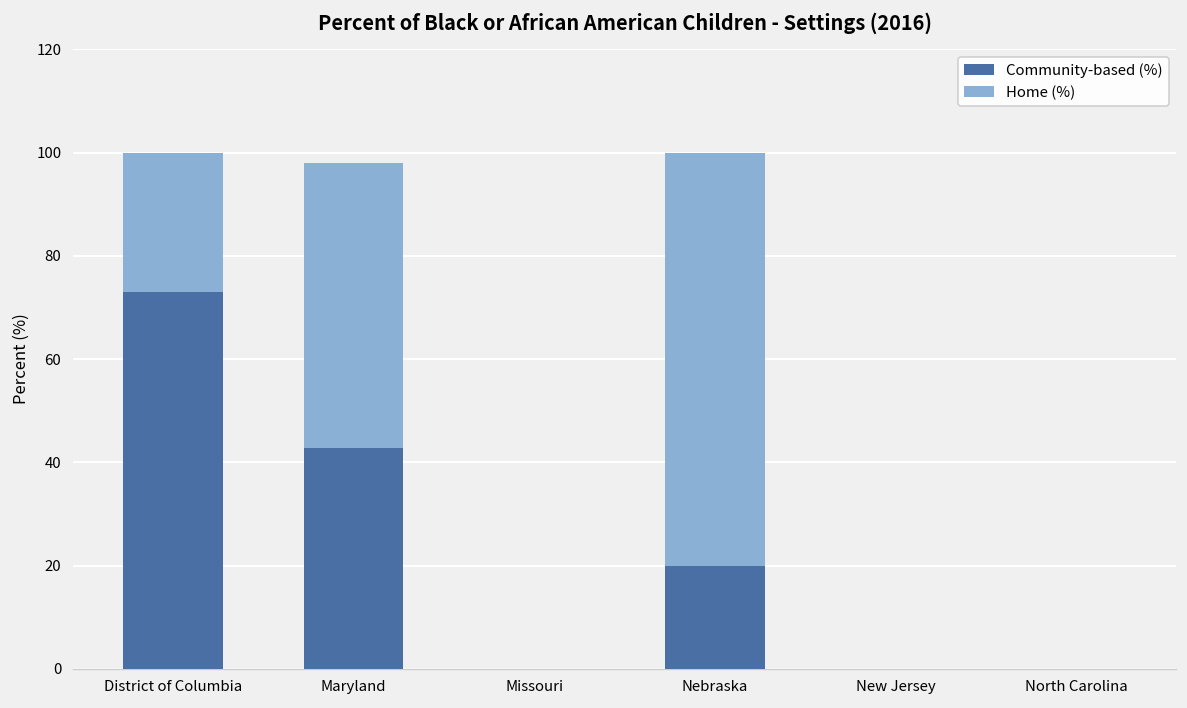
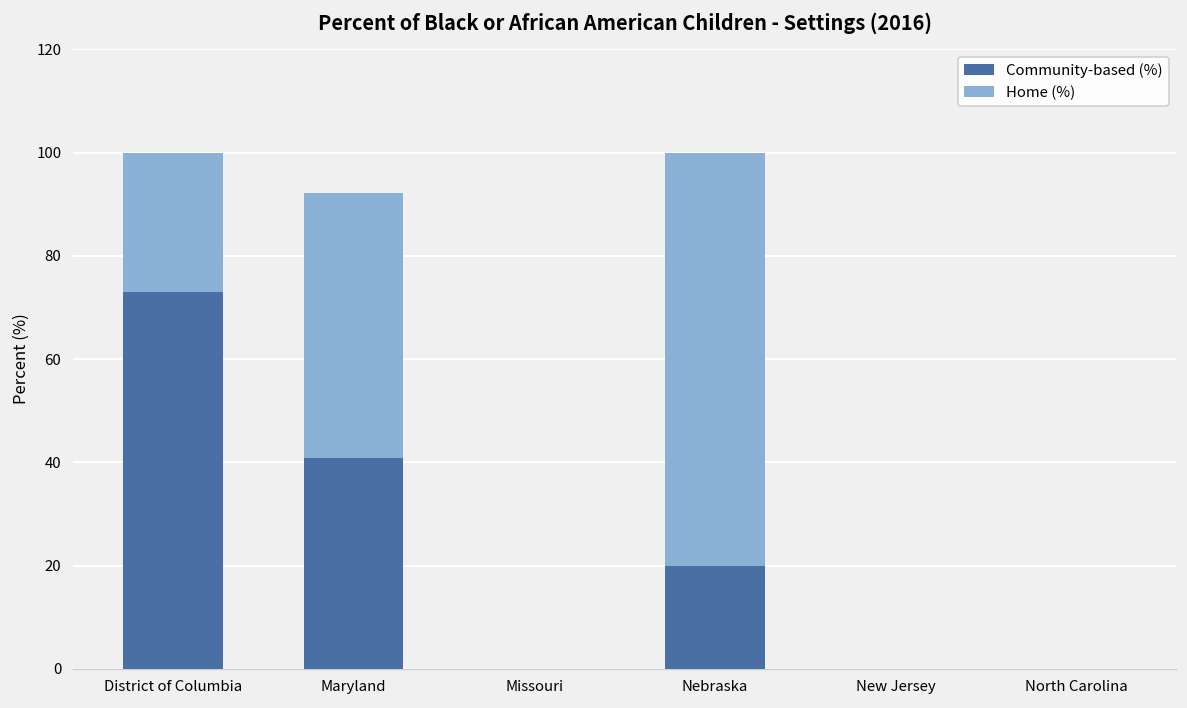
Community-based (%), Maryland: 43 -> 41
Home (%), Maryland: 55 -> 51
